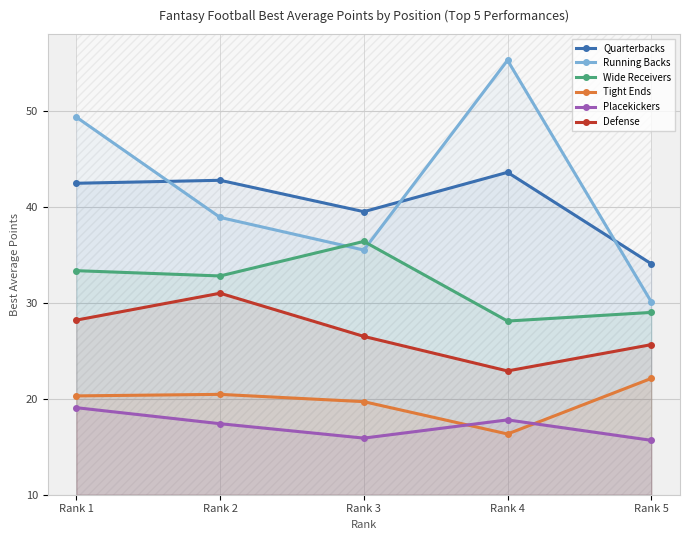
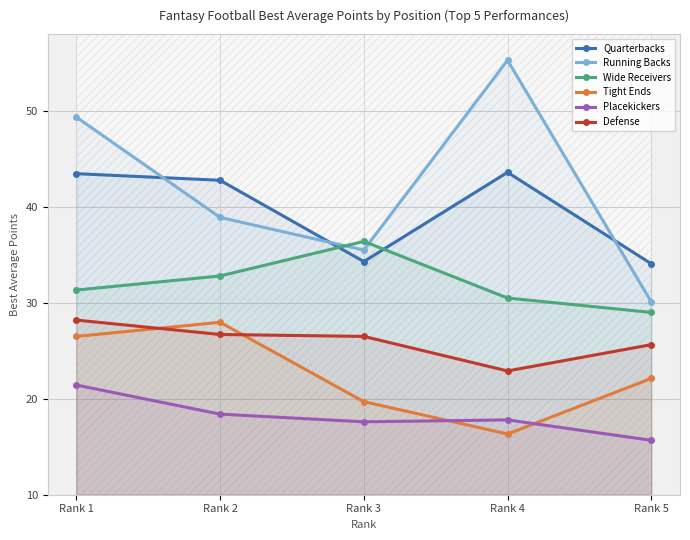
Quarterbacks, Rank 1: 42 -> 43
Wide Receivers, Rank 1: 33 -> 31
Tight Ends, Rank 1: 20 -> 27
Placekickers, Rank 1: 19 -> 21
Tight Ends, Rank 2: 20 -> 28
Placekickers, Rank 2: 17 -> 18
Defense, Rank 2: 31 -> 27
Quarterbacks, Rank 3: 40 -> 34
Placekickers, Rank 3: 16 -> 18
Wide Receivers, Rank 4: 28 -> 31
